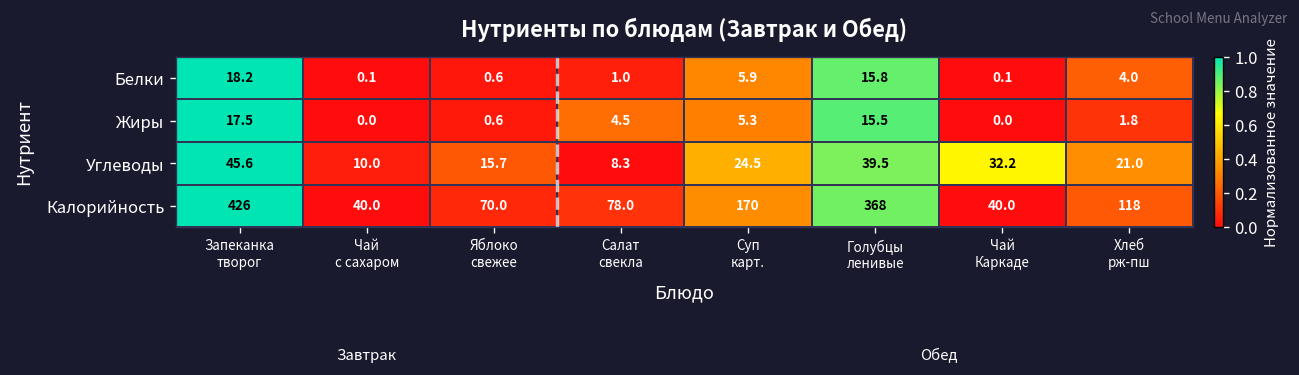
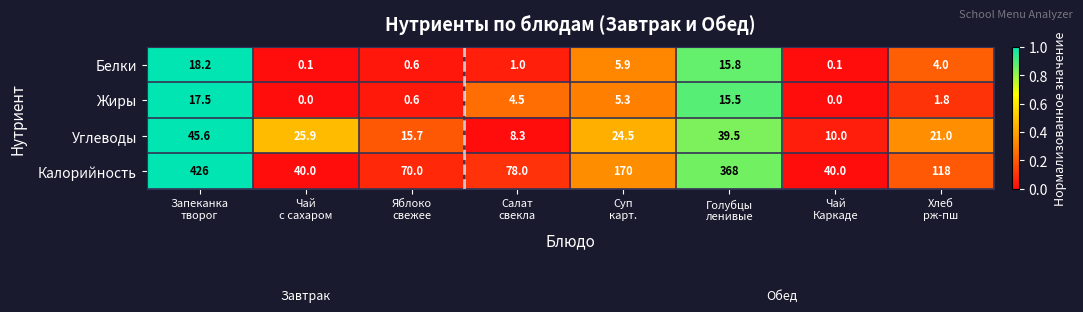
Углеводы, Чай с сахаром: 10.0 -> 25.9
Углеводы, Чай Каркаде: 32.2 -> 10.0
